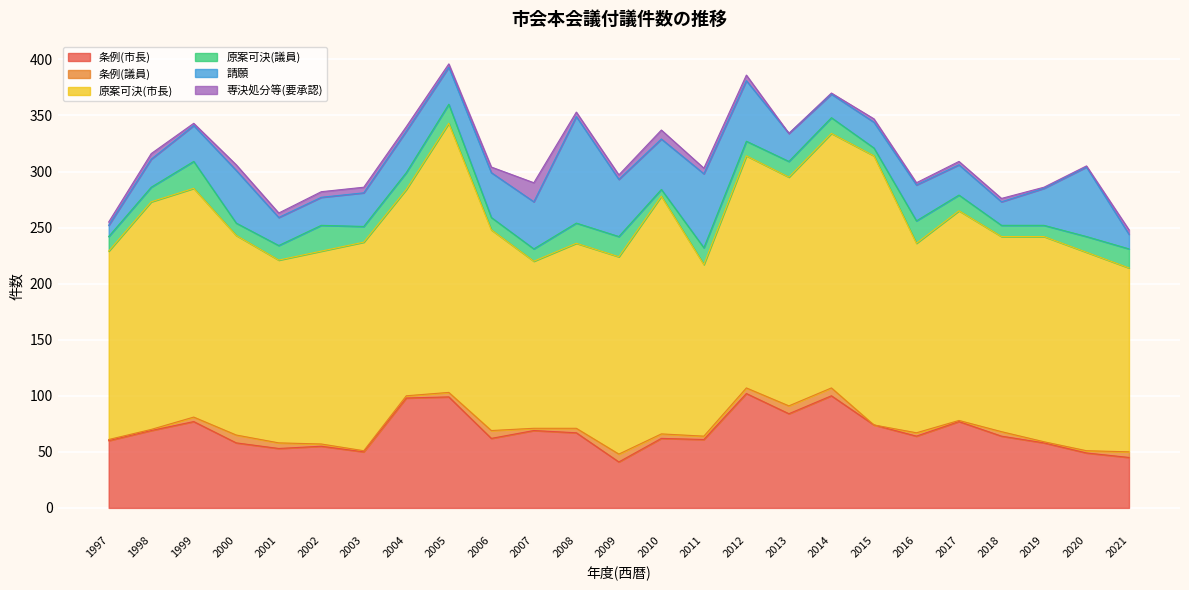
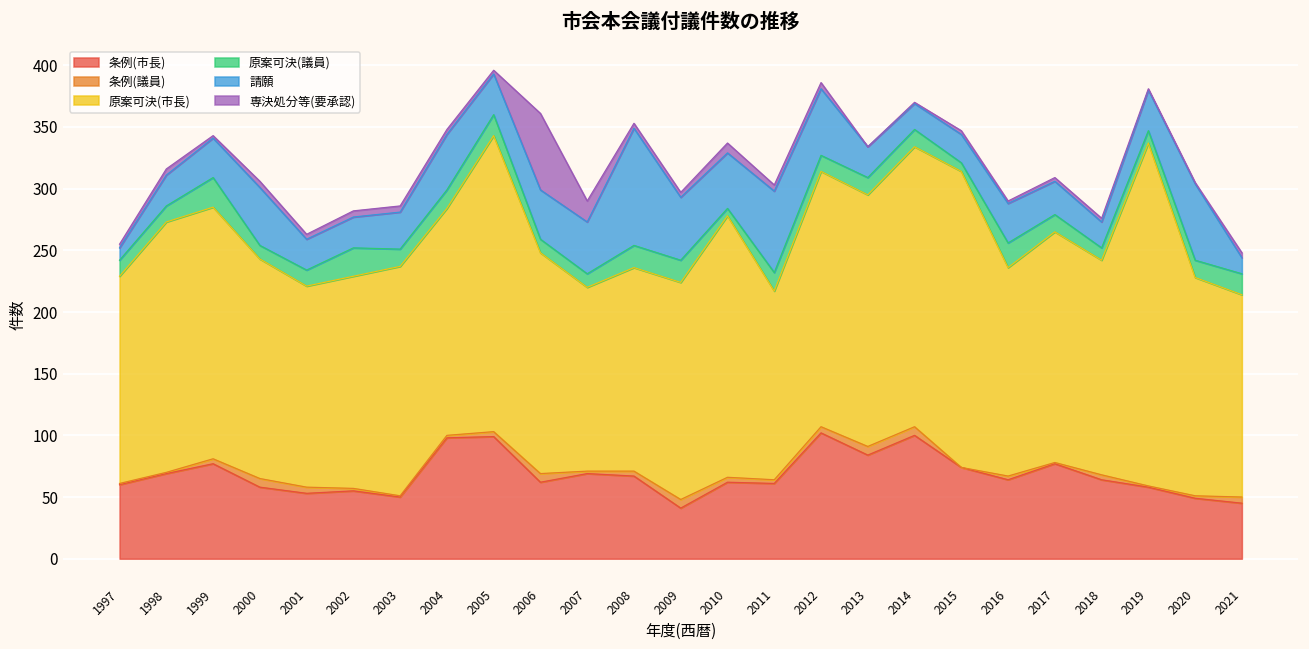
請願, 2004: 37 -> 45
専決処分等(要承認), 2006: 5 -> 62
原案可決(市長), 2019: 183 -> 278
